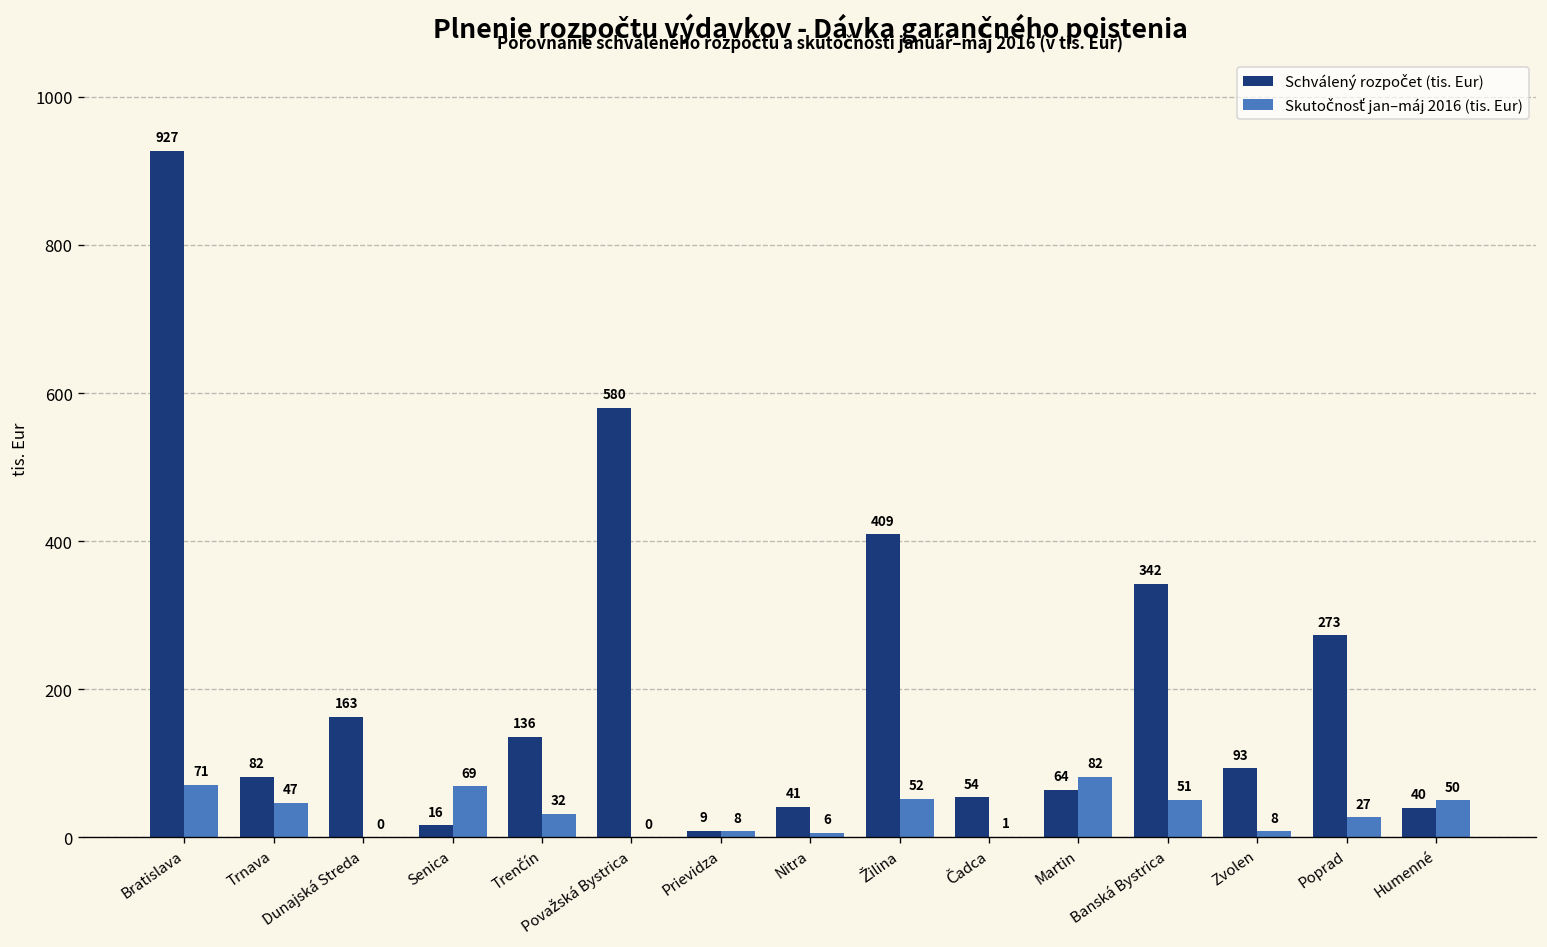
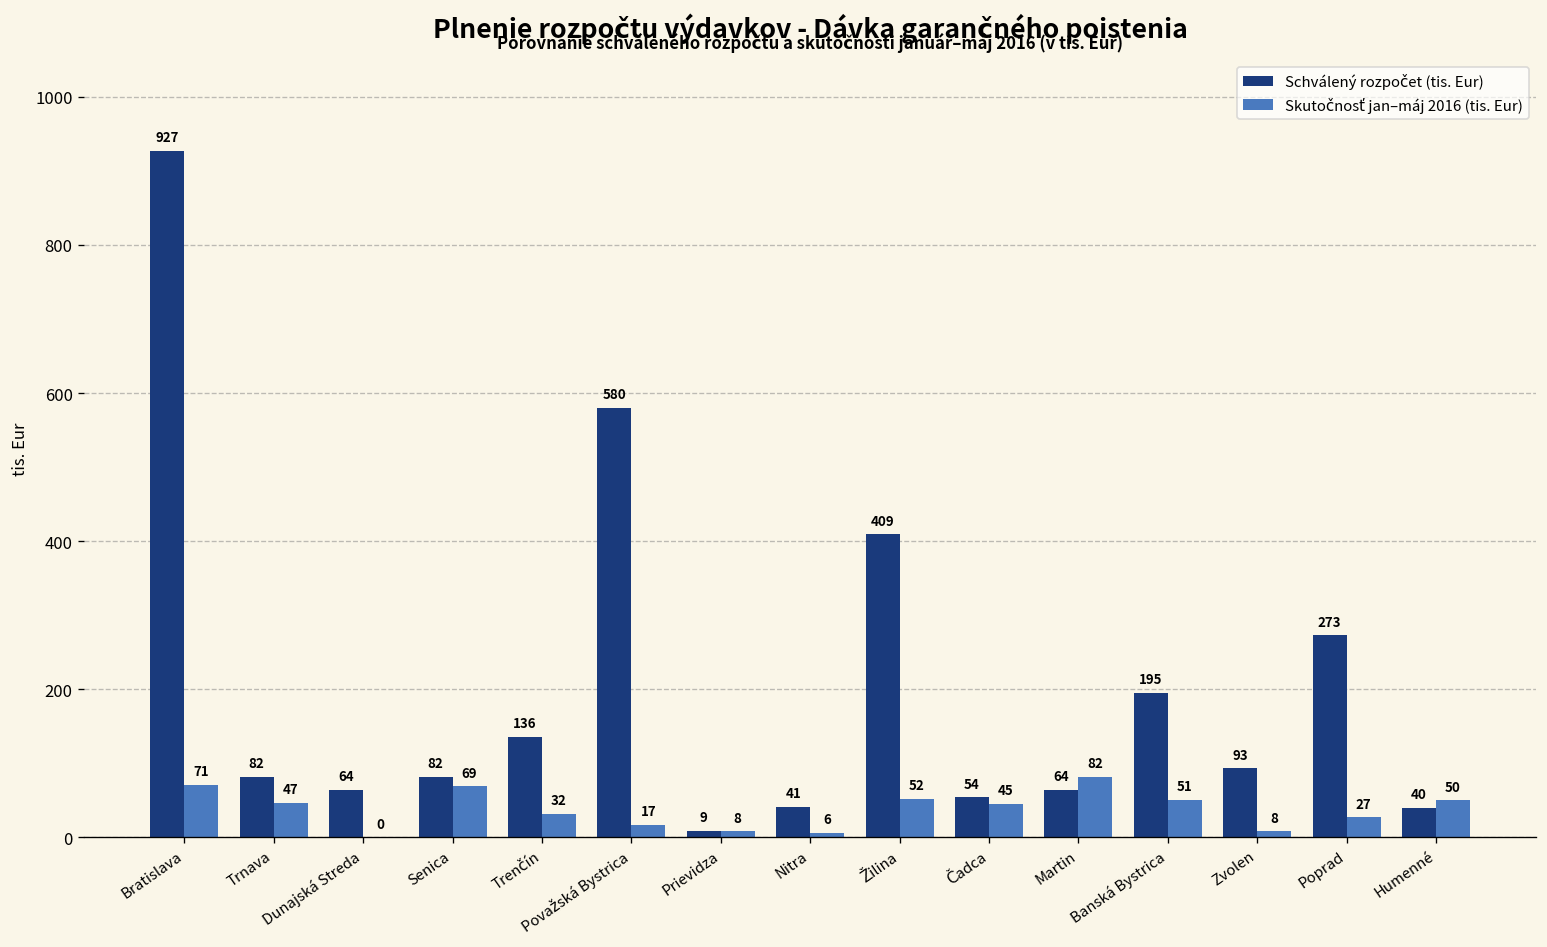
Schválený rozpočet (tis. Eur), Dunajská Streda: 163 -> 64
Schválený rozpočet (tis. Eur), Senica: 16 -> 82
Skutočnosť jan–máj 2016 (tis. Eur), Považská Bystrica: 0 -> 17
Skutočnosť jan–máj 2016 (tis. Eur), Čadca: 1 -> 45
Schválený rozpočet (tis. Eur), Banská Bystrica: 342 -> 195
